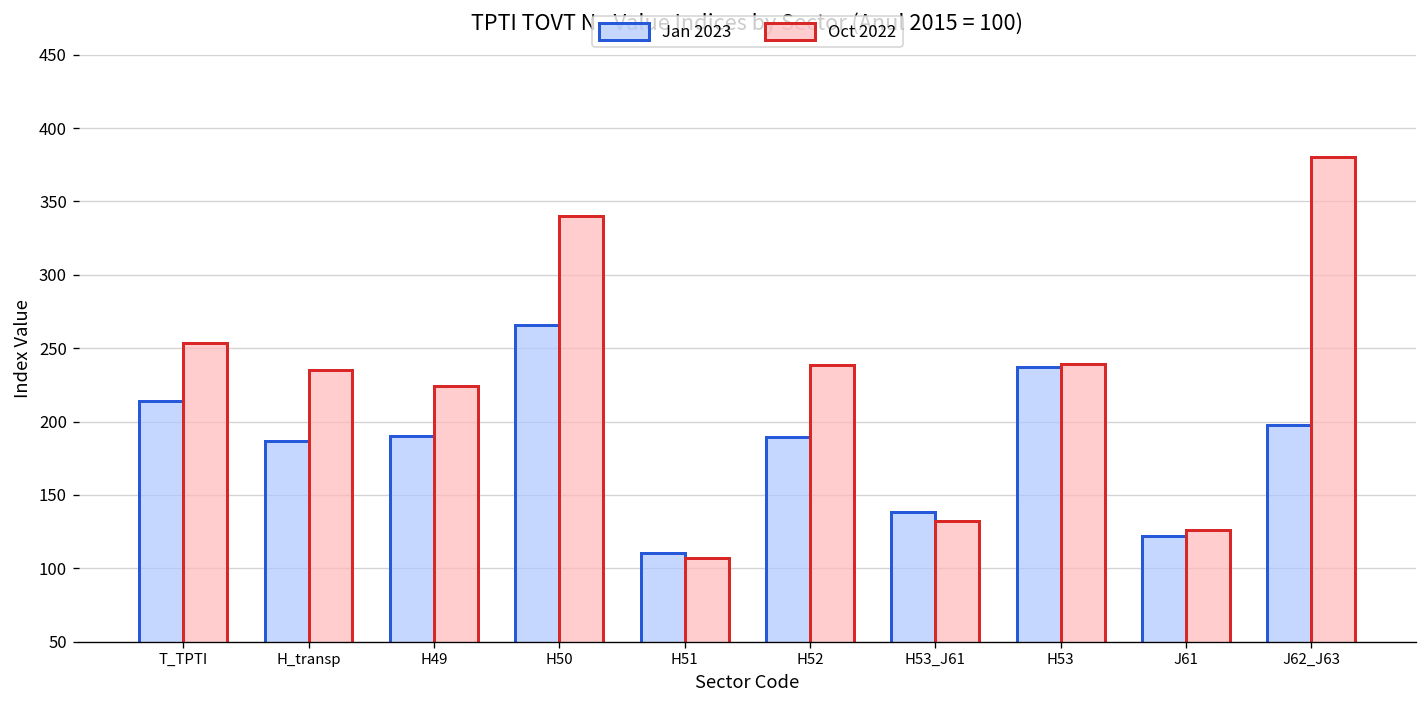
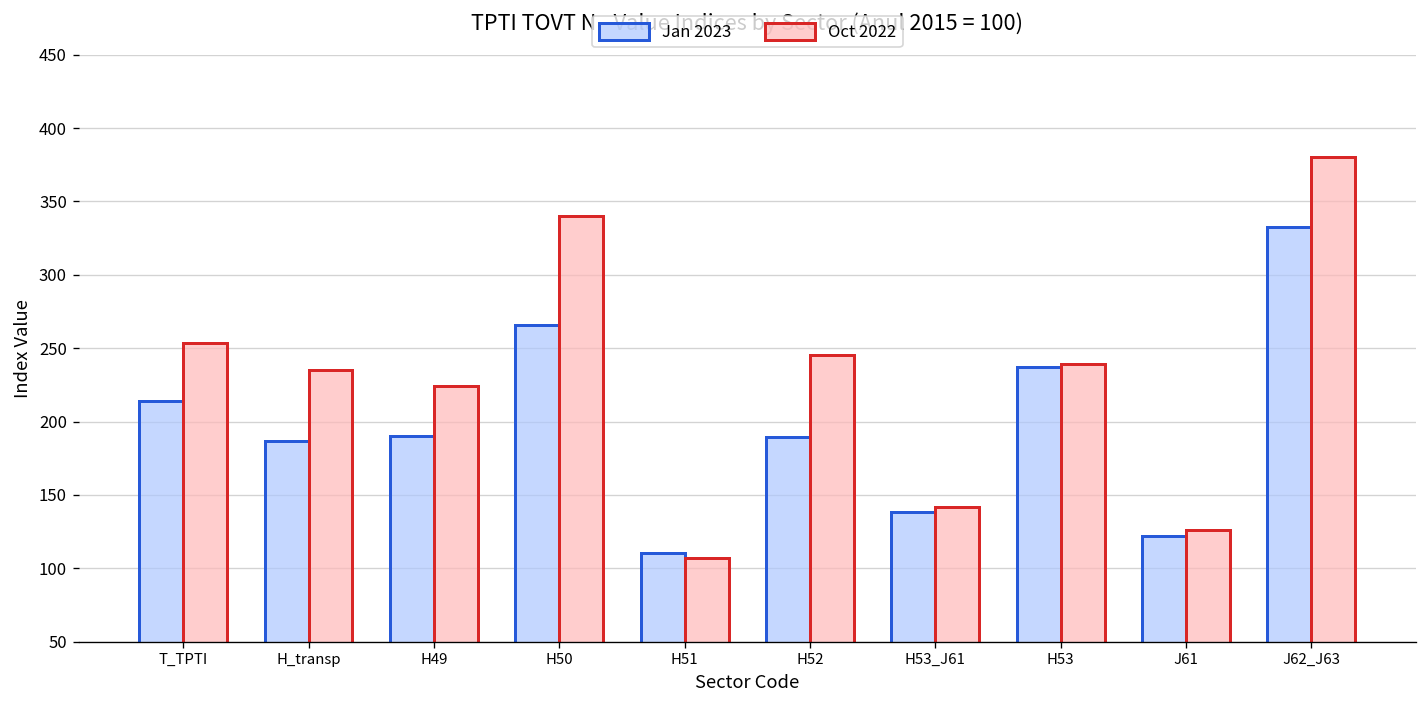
Oct 2022, H52: 238 -> 246
Oct 2022, H53_J61: 132 -> 142
Jan 2023, J62_J63: 198 -> 332
